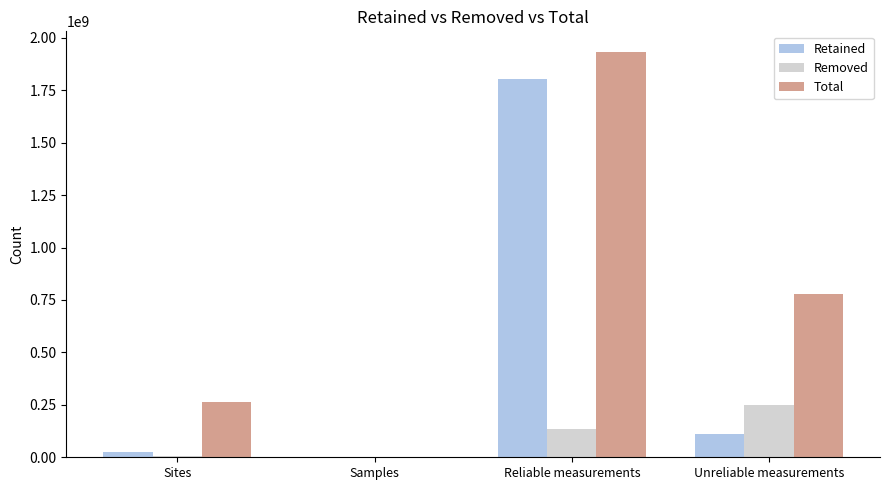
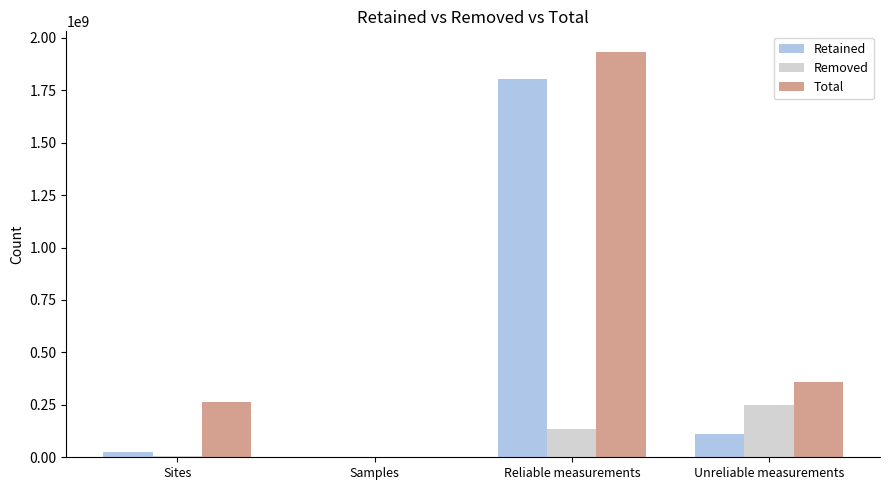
Total, Unreliable measurements: 780000000 -> 360000000
